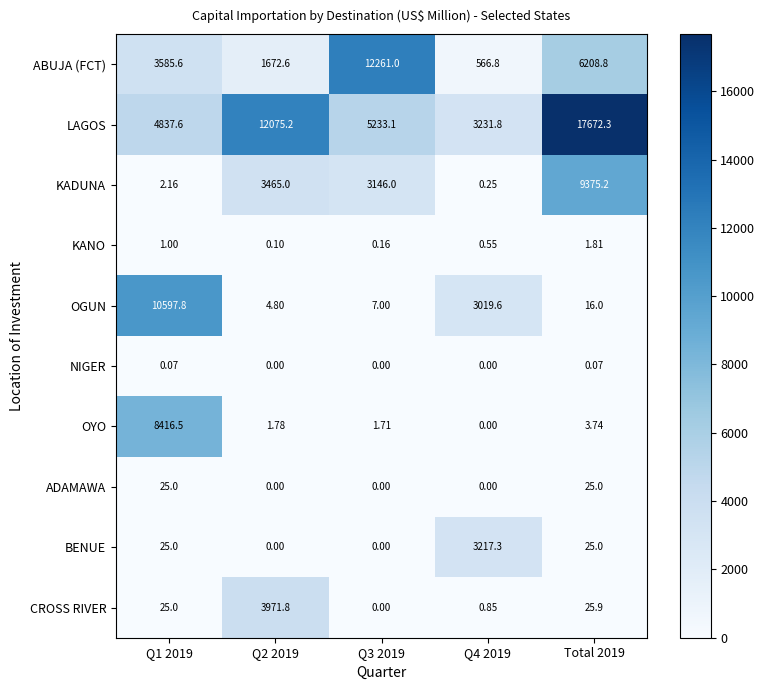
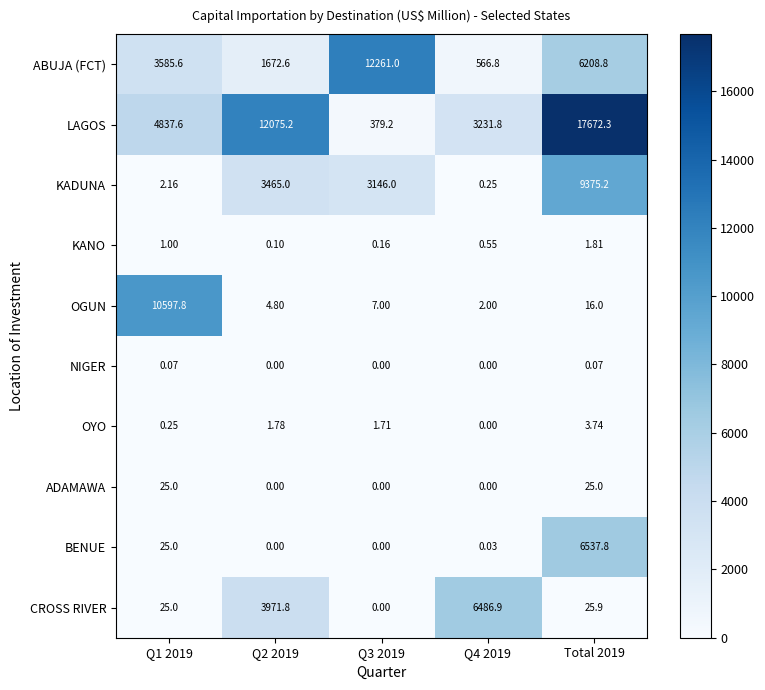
LAGOS, Q3 2019: 5233.1 -> 379.2
OGUN, Q4 2019: 3019.6 -> 2.00
OYO, Q1 2019: 8416.5 -> 0.25
BENUE, Q4 2019: 3217.3 -> 0.03
BENUE, Total 2019: 25.0 -> 6537.8
CROSS RIVER, Q4 2019: 0.85 -> 6486.9
